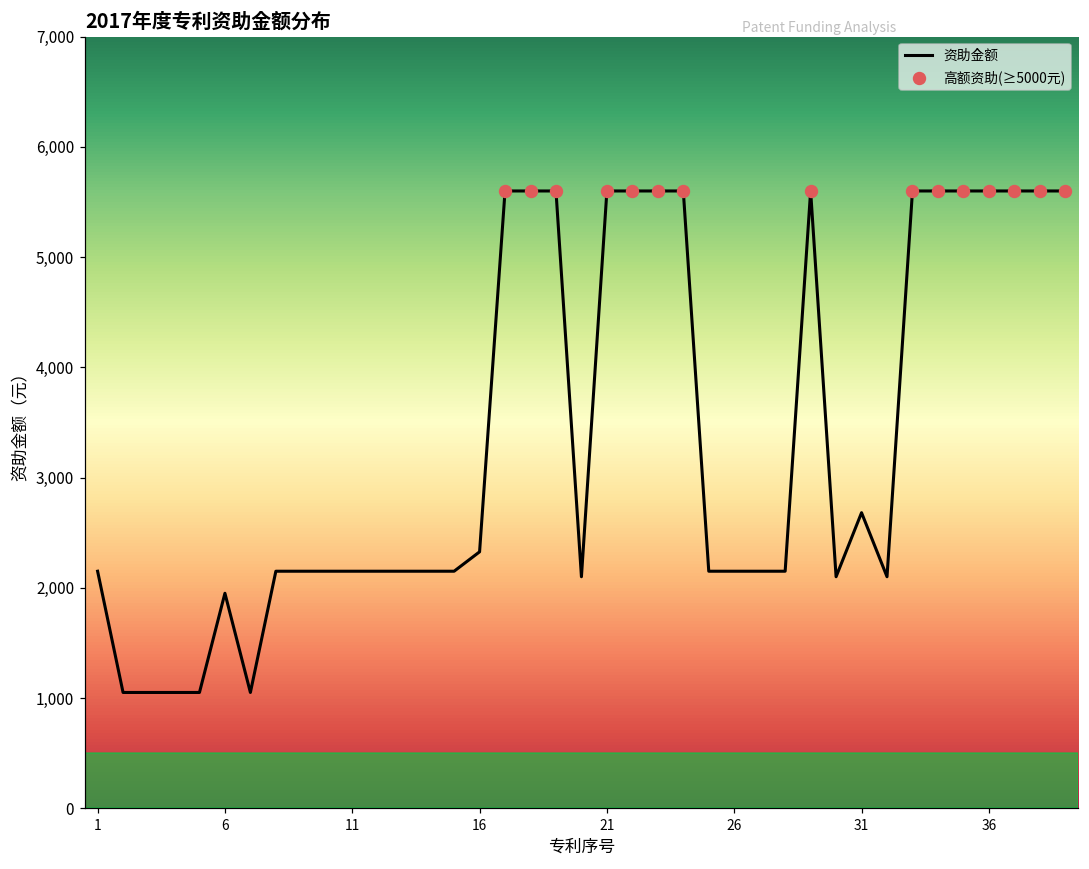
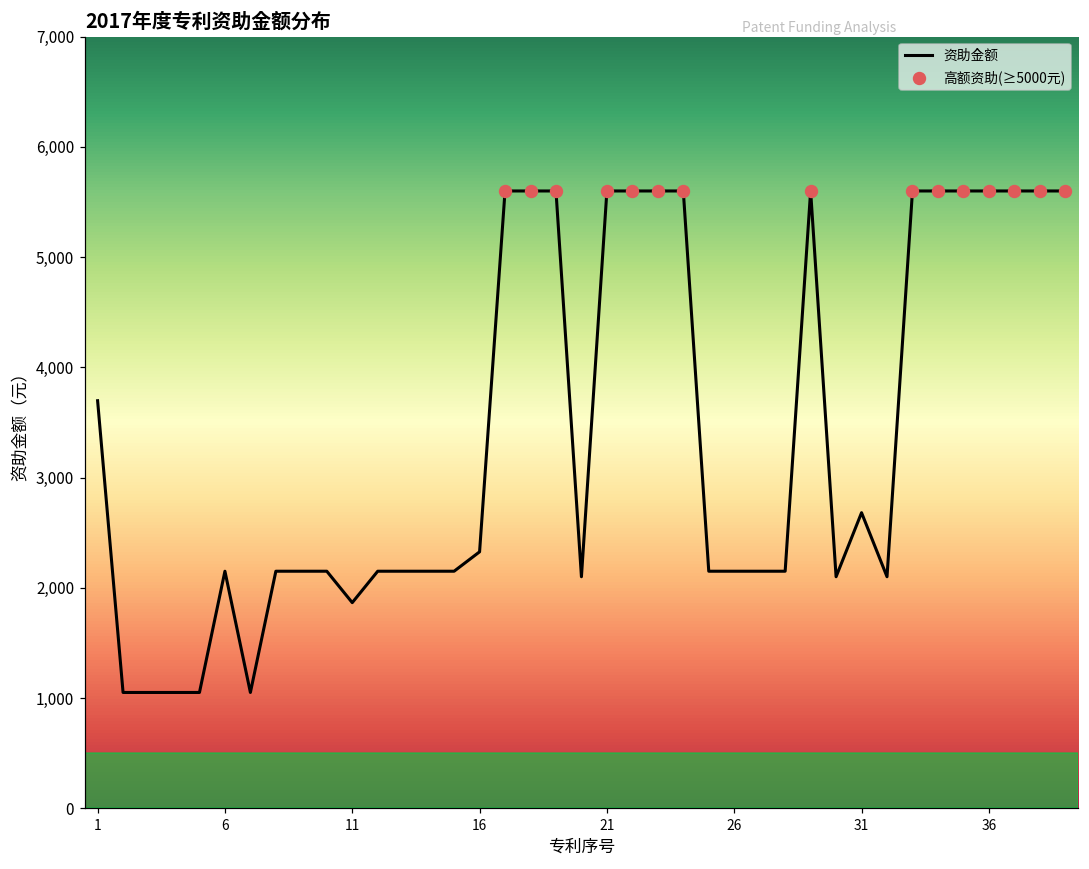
资助金额, 1: 2,150 -> 3,700
资助金额, 6: 1,950 -> 2,150
资助金额, 11: 2,150 -> 1,870
